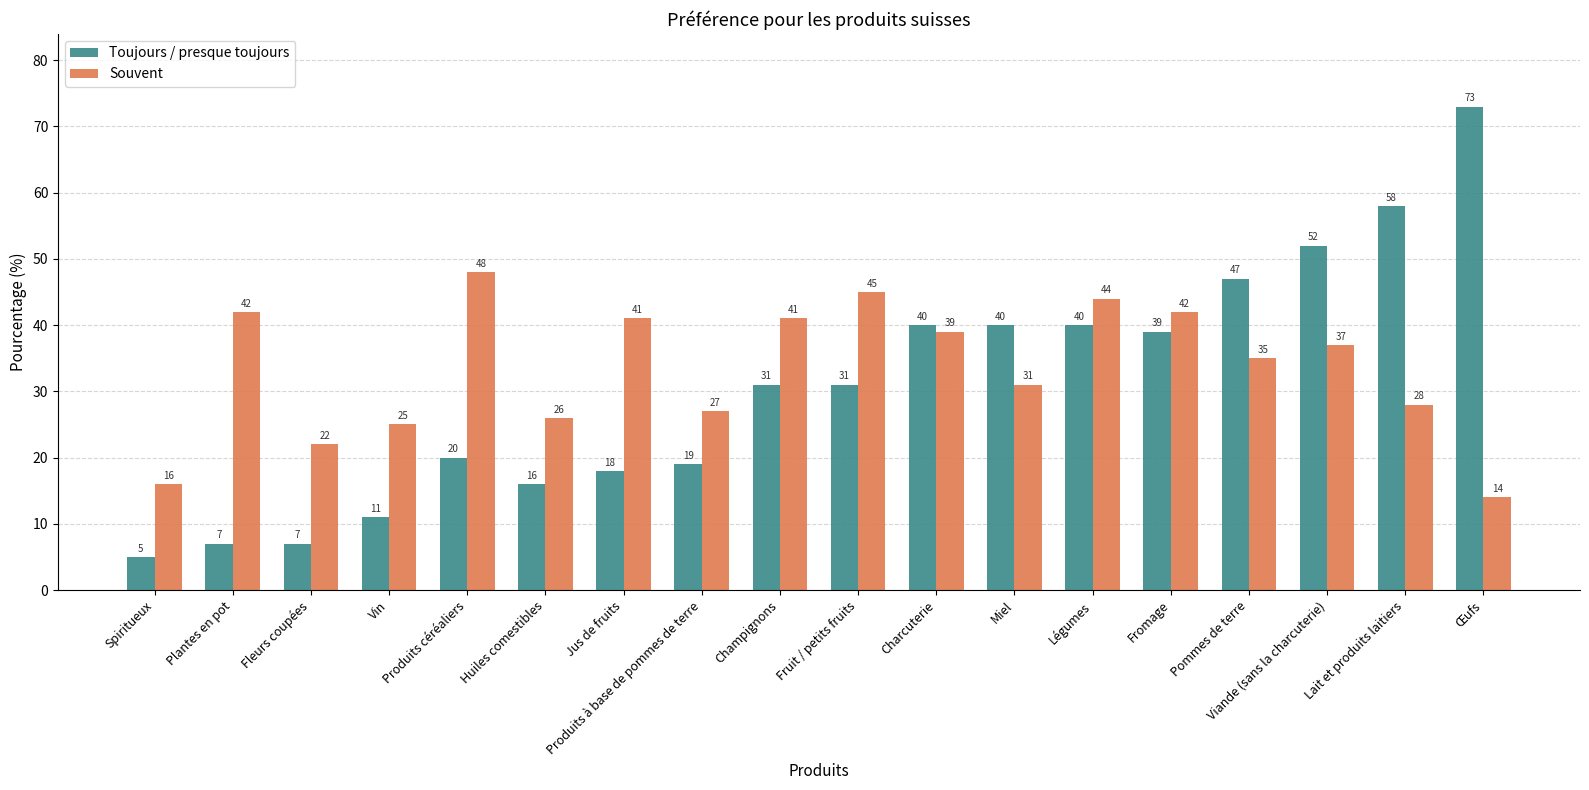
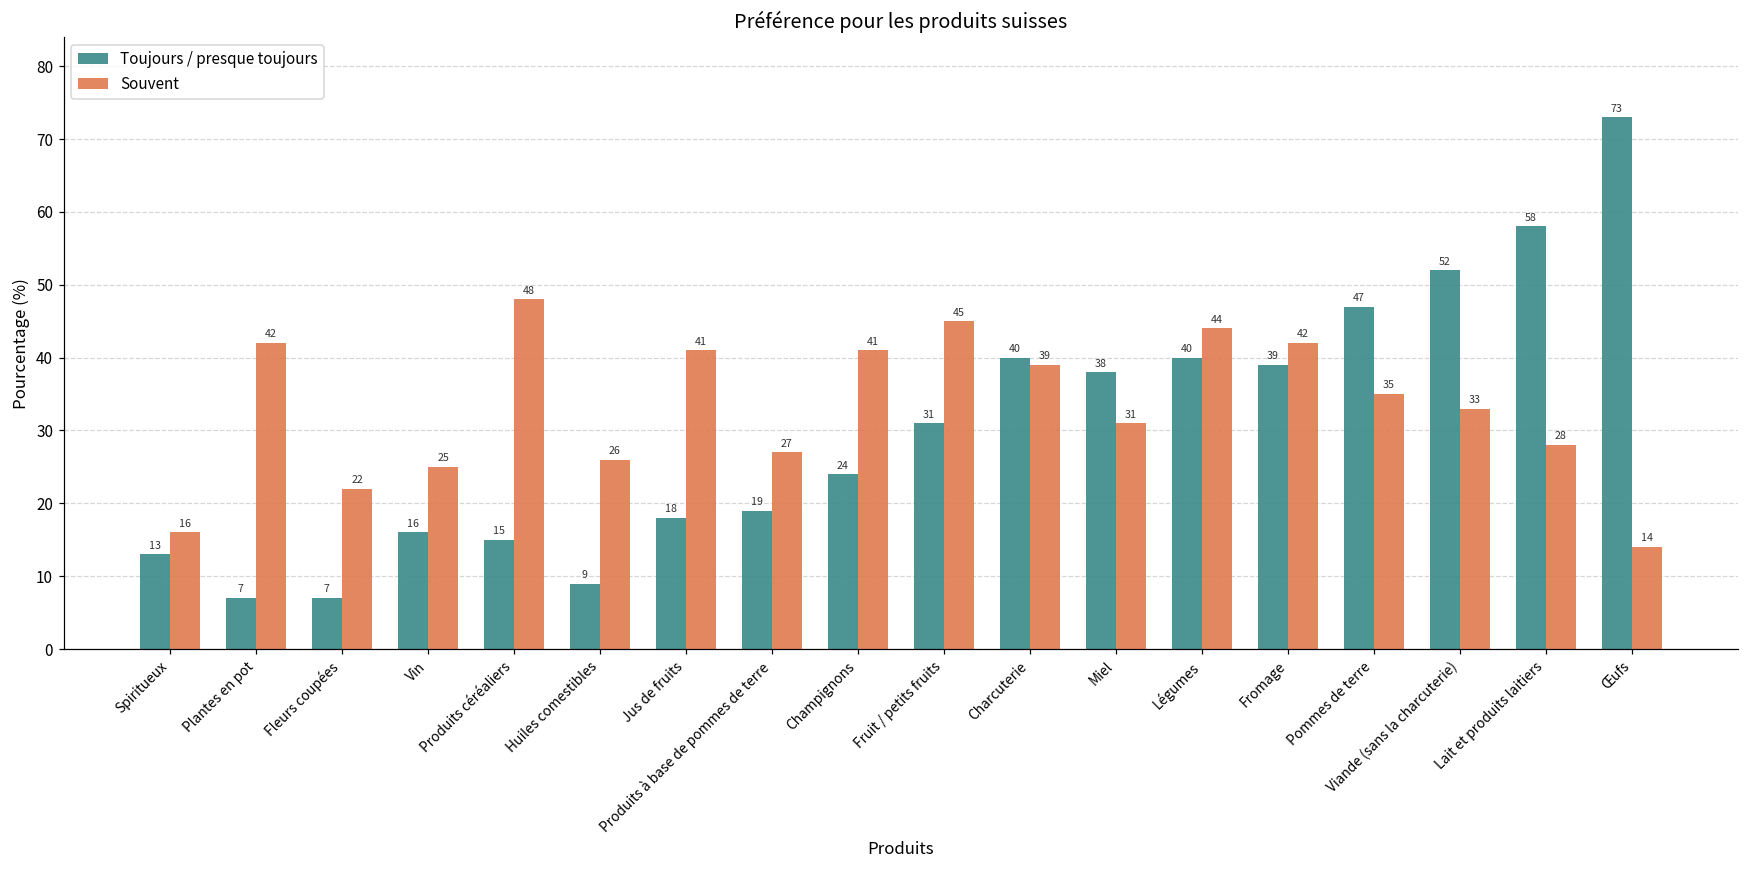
Toujours / presque toujours, Spiritueux: 5 -> 13
Toujours / presque toujours, Vin: 11 -> 16
Toujours / presque toujours, Produits céréaliers: 20 -> 15
Toujours / presque toujours, Huiles comestibles: 16 -> 9
Toujours / presque toujours, Champignons: 31 -> 24
Toujours / presque toujours, Miel: 40 -> 38
Souvent, Viande (sans la charcuterie): 37 -> 33
